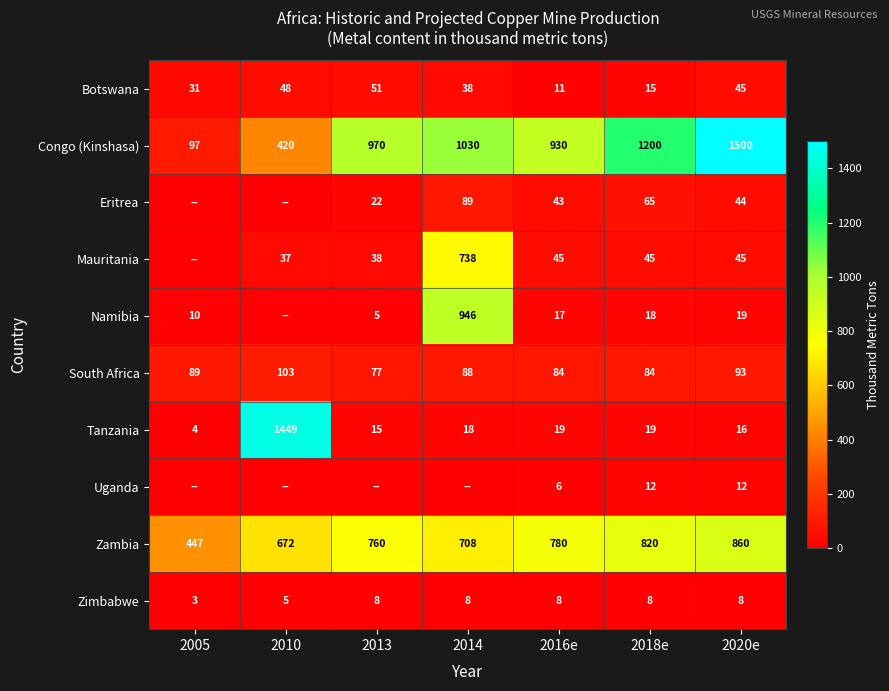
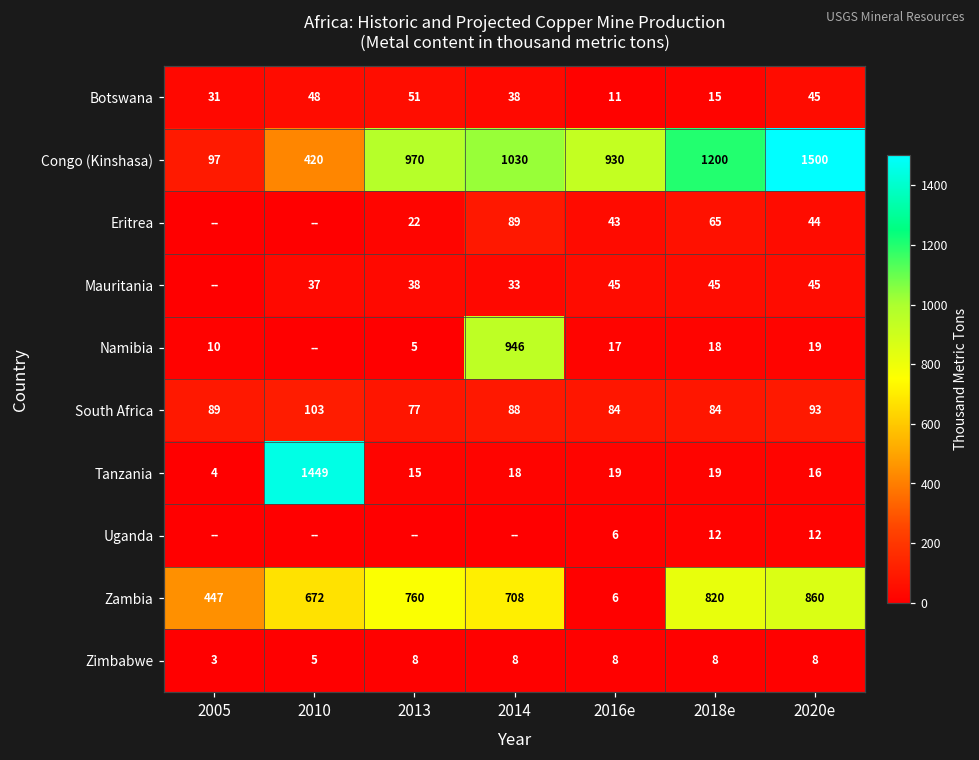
Mauritania, 2014: 738 -> 33
Zambia, 2016e: 780 -> 6
